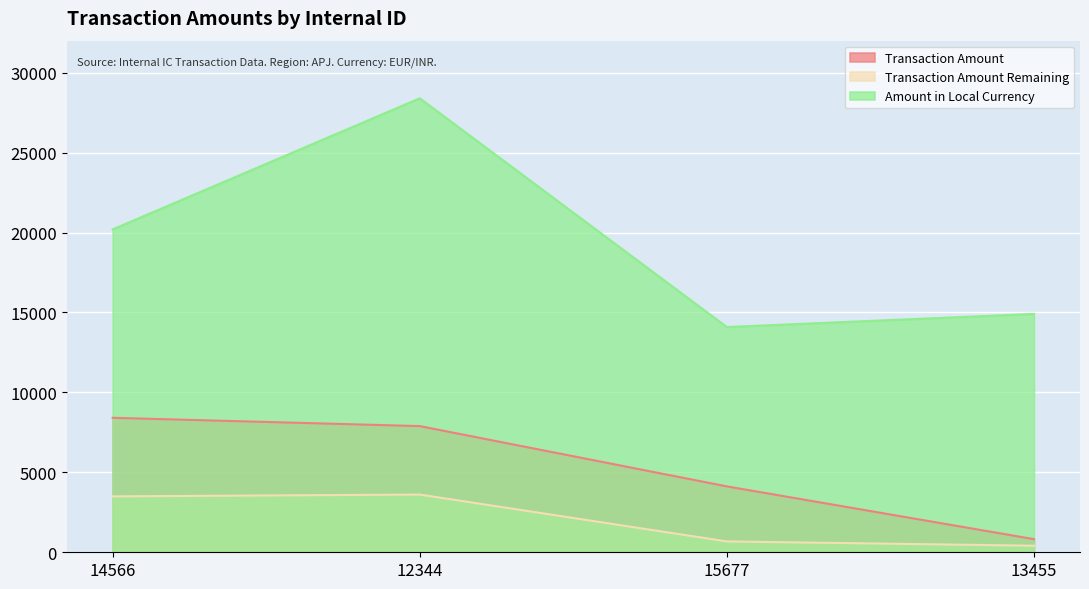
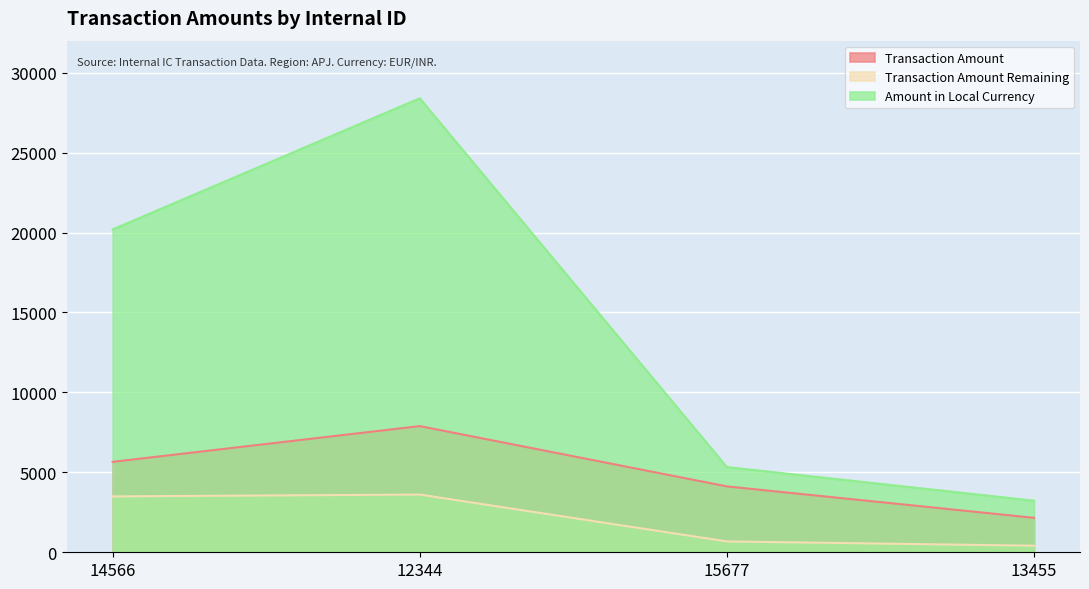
Transaction Amount, 14566: 8400 -> 5700
Amount in Local Currency, 15677: 14100 -> 5300
Transaction Amount, 13455: 800 -> 2200
Amount in Local Currency, 13455: 14900 -> 3200
